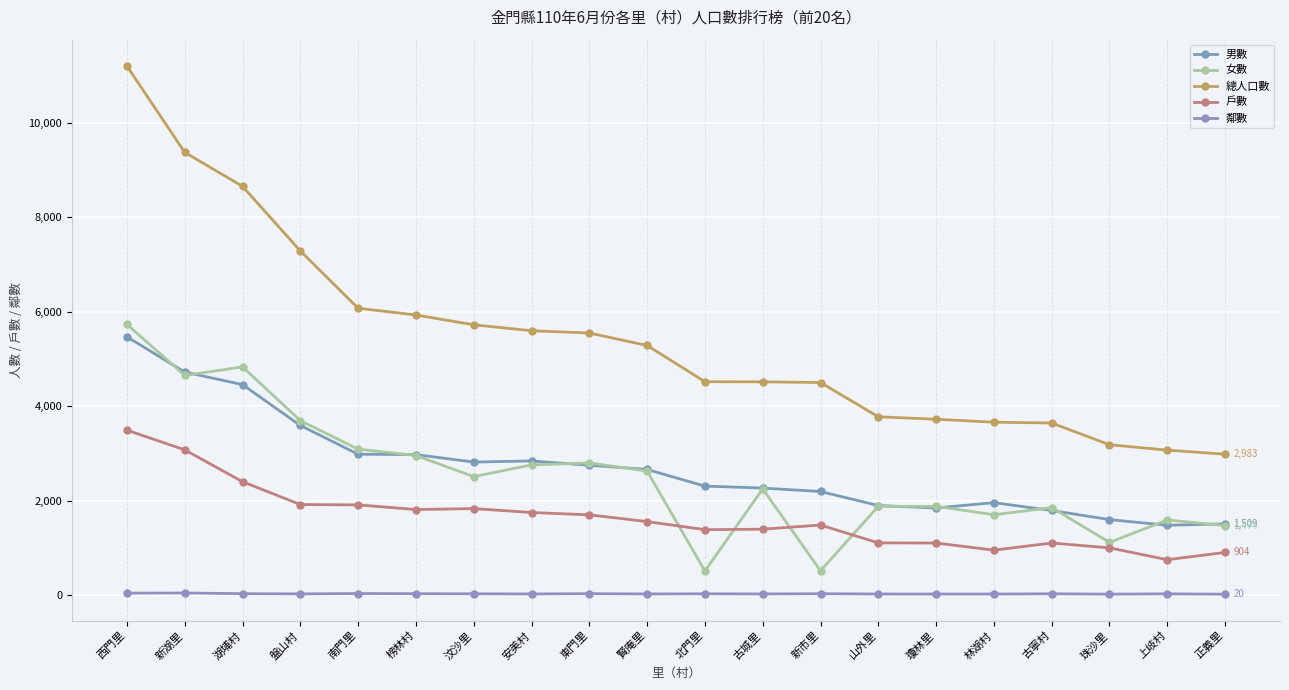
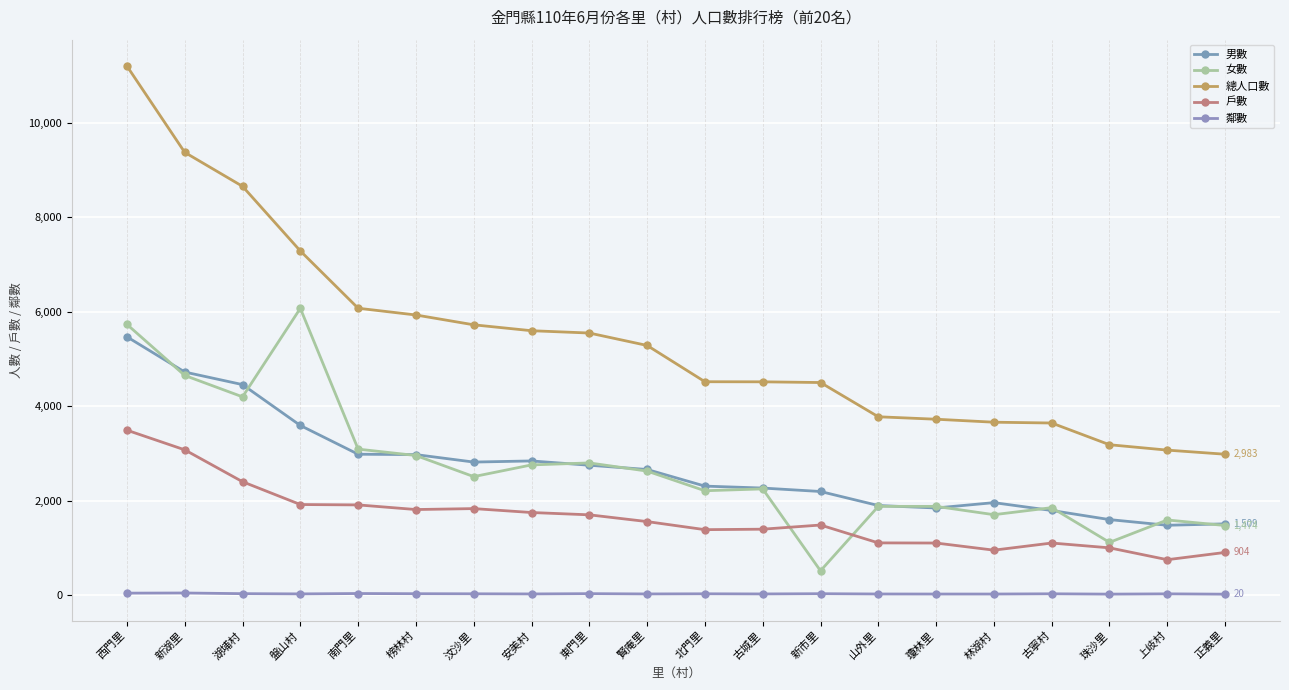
女數, 湖埔村: 4,800 -> 4,200
女數, 盤山村: 3,700 -> 6,100
女數, 北門里: 500 -> 2,200
